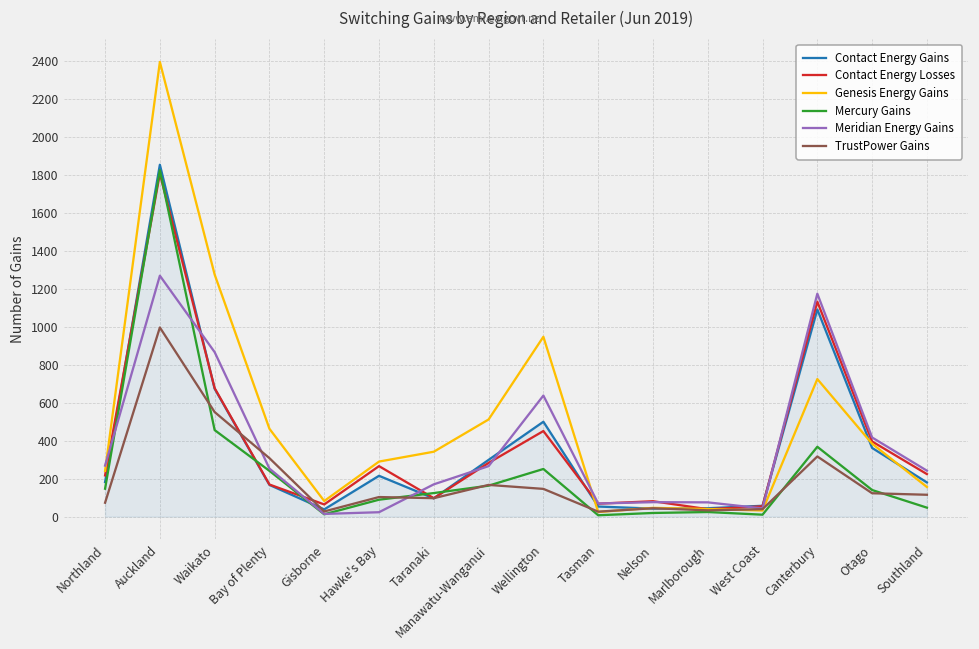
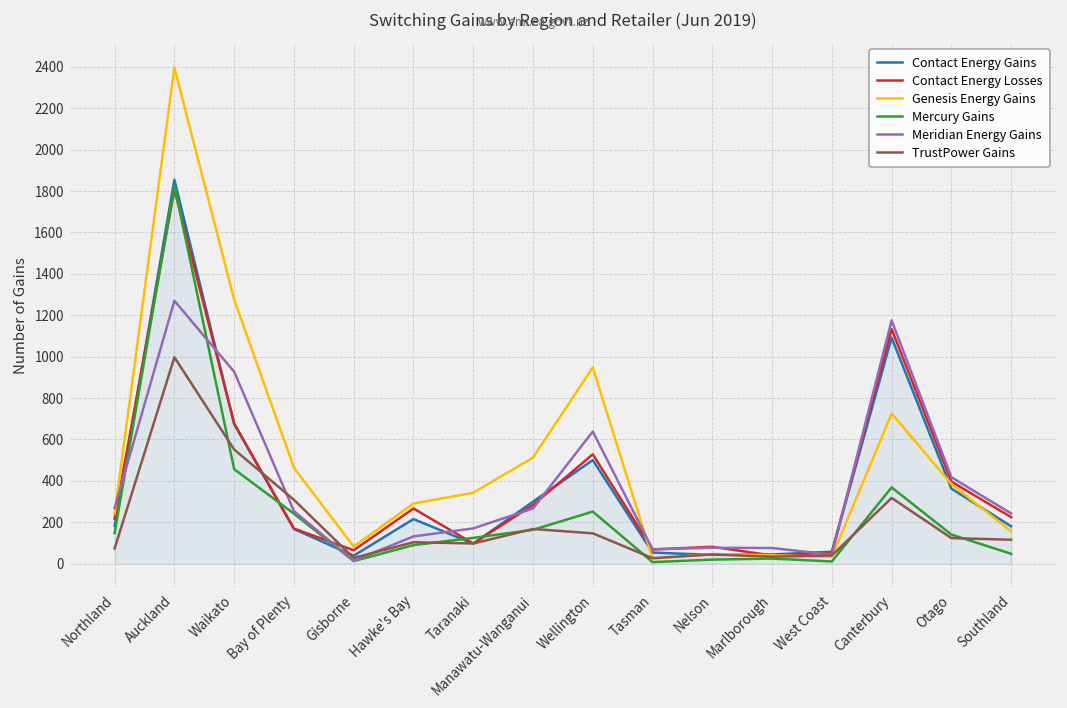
Meridian Energy Gains, Waikato: 870 -> 930
Meridian Energy Gains, Hawke's Bay: 20 -> 130
Contact Energy Losses, Wellington: 450 -> 530
